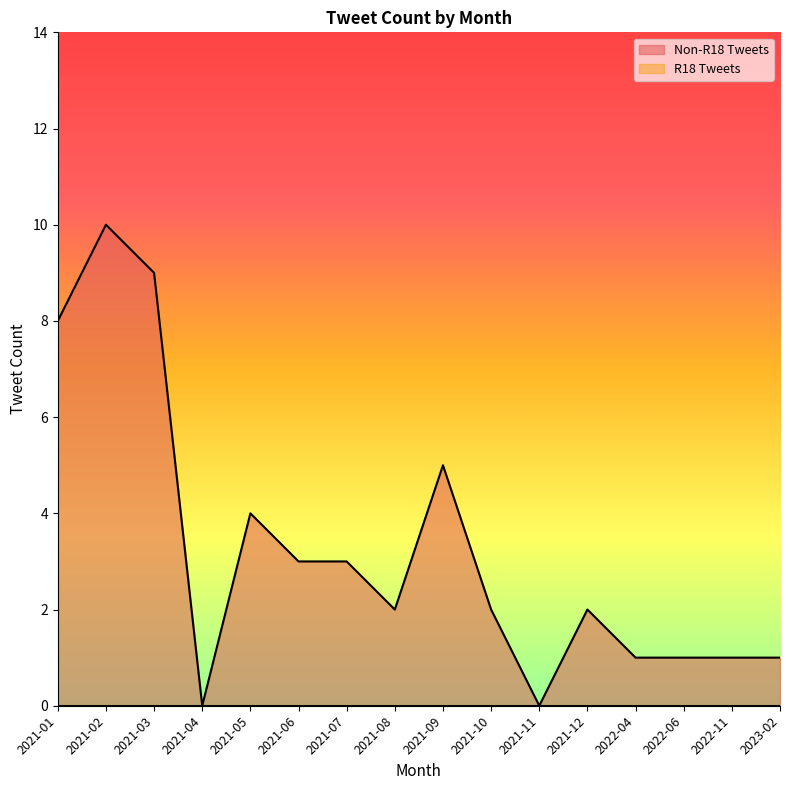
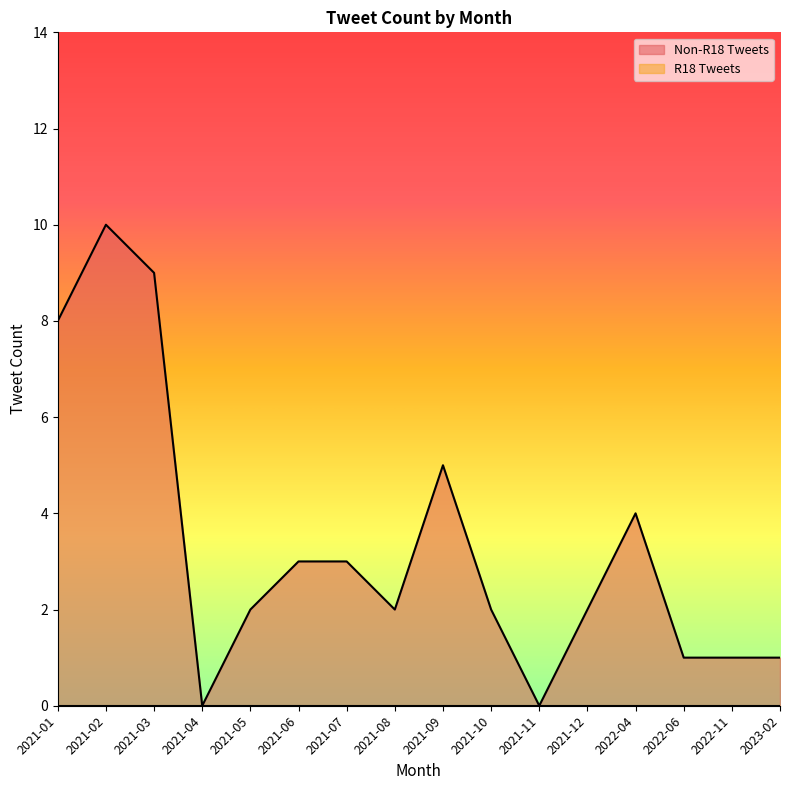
Non-R18 Tweets, 2021-05: 4 -> 2
Non-R18 Tweets, 2022-04: 1 -> 4
